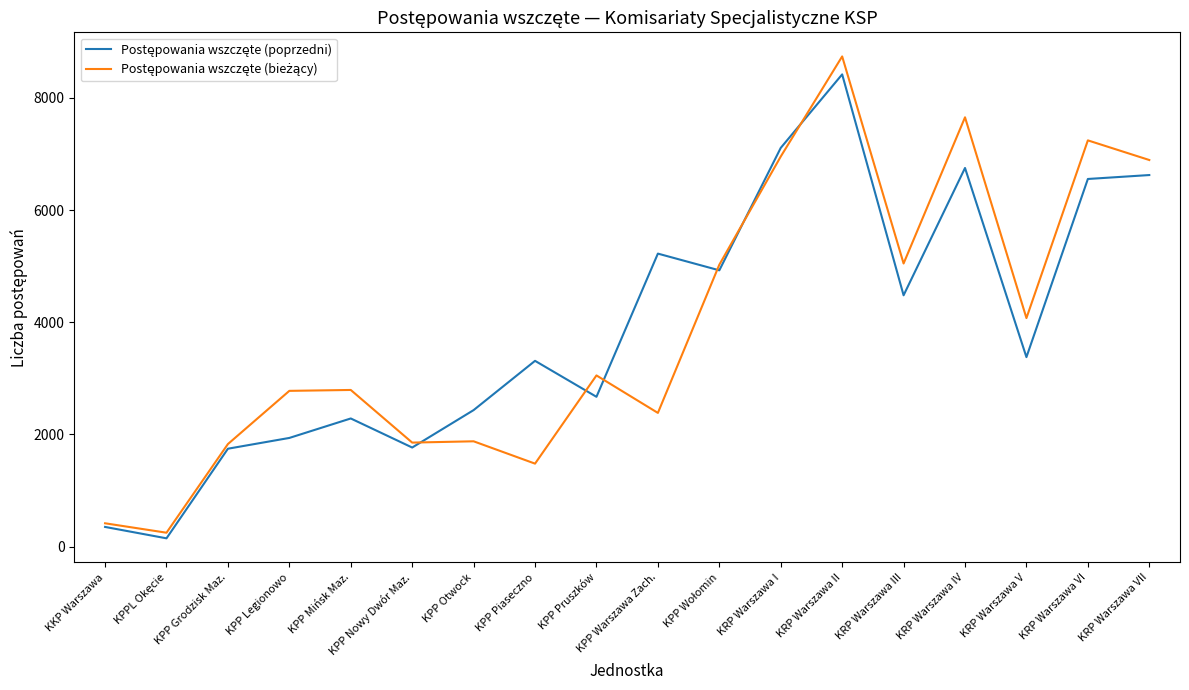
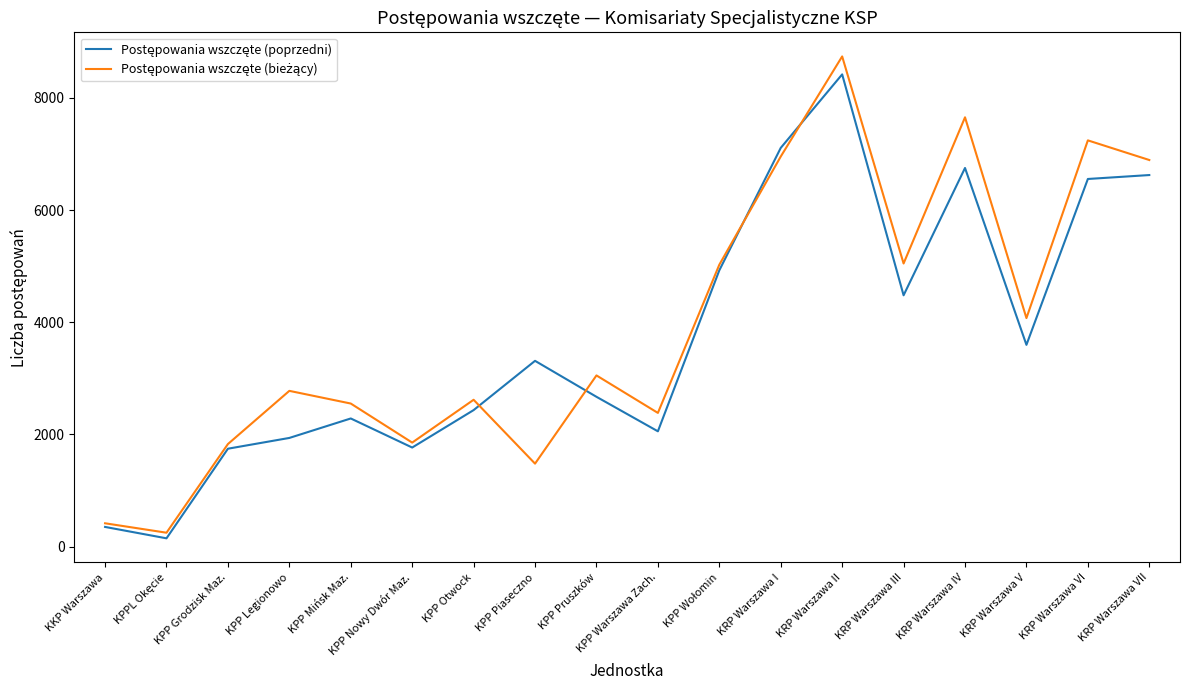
Postępowania wszczęte (bieżący), KPP Mińsk Maz.: 2800 -> 2600
Postępowania wszczęte (bieżący), KPP Otwock: 1900 -> 2600
Postępowania wszczęte (poprzedni), KPP Warszawa Zach.: 5200 -> 2100
Postępowania wszczęte (poprzedni), KRP Warszawa V: 3400 -> 3600
